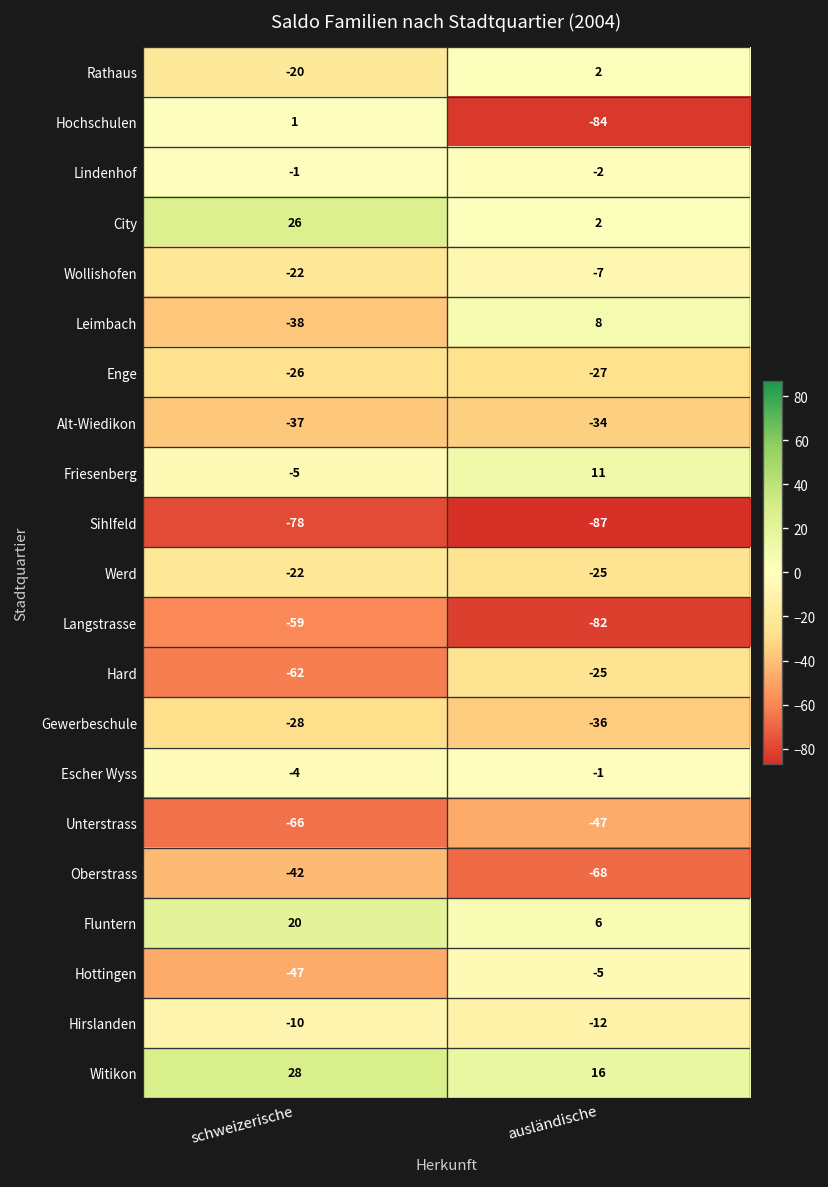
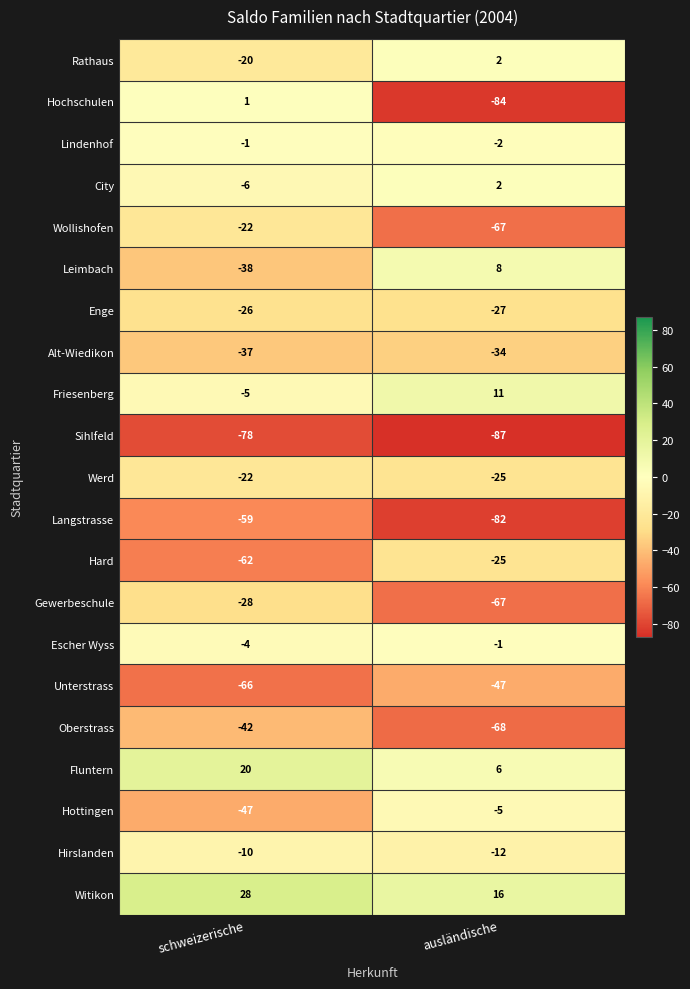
City, schweizerische: 26 -> -6
Wollishofen, ausländische: -7 -> -67
Gewerbeschule, ausländische: -36 -> -67
